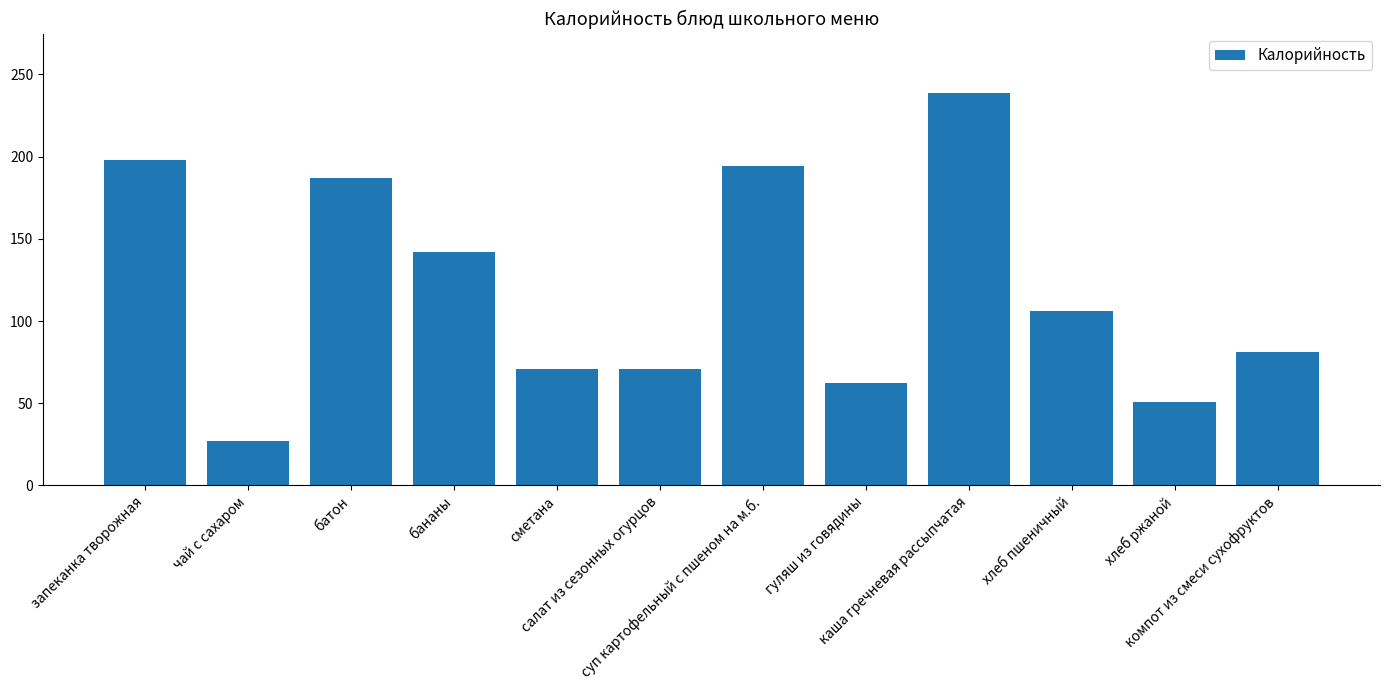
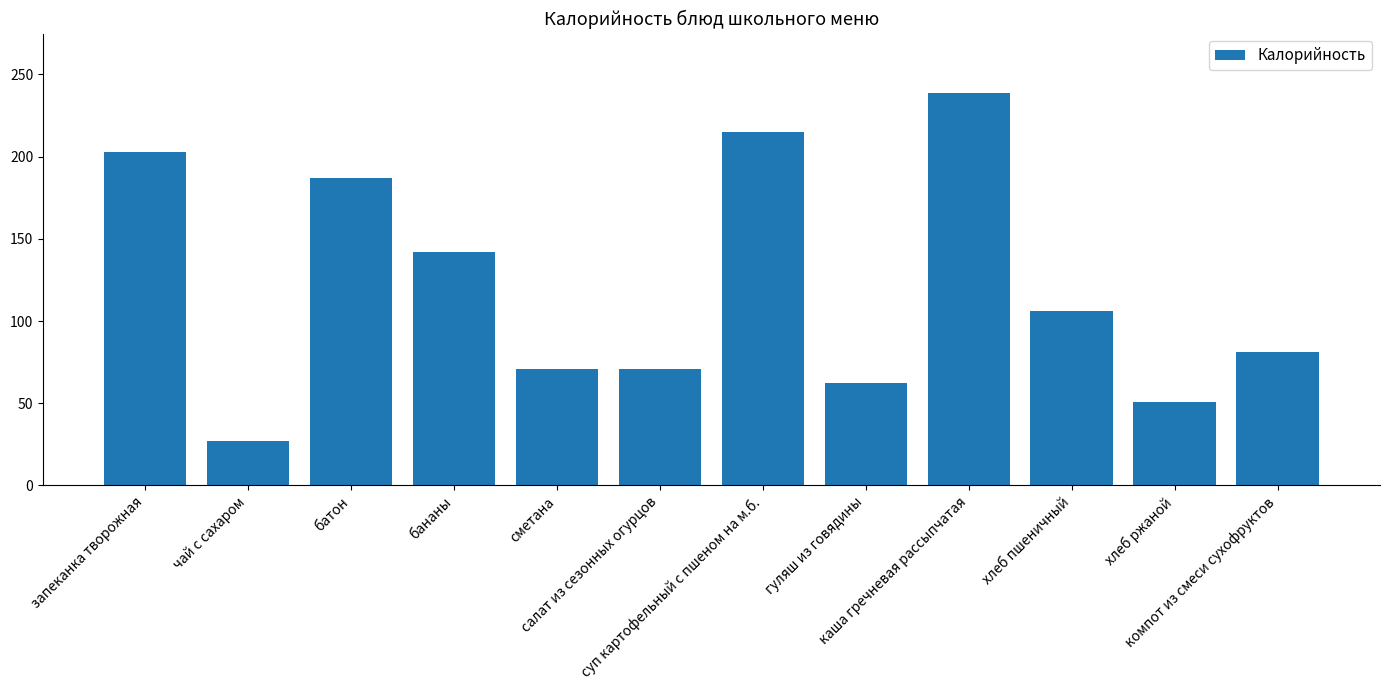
запеканка творожная: 198 -> 203
суп картофельный с пшеном на м.б.: 194 -> 215
